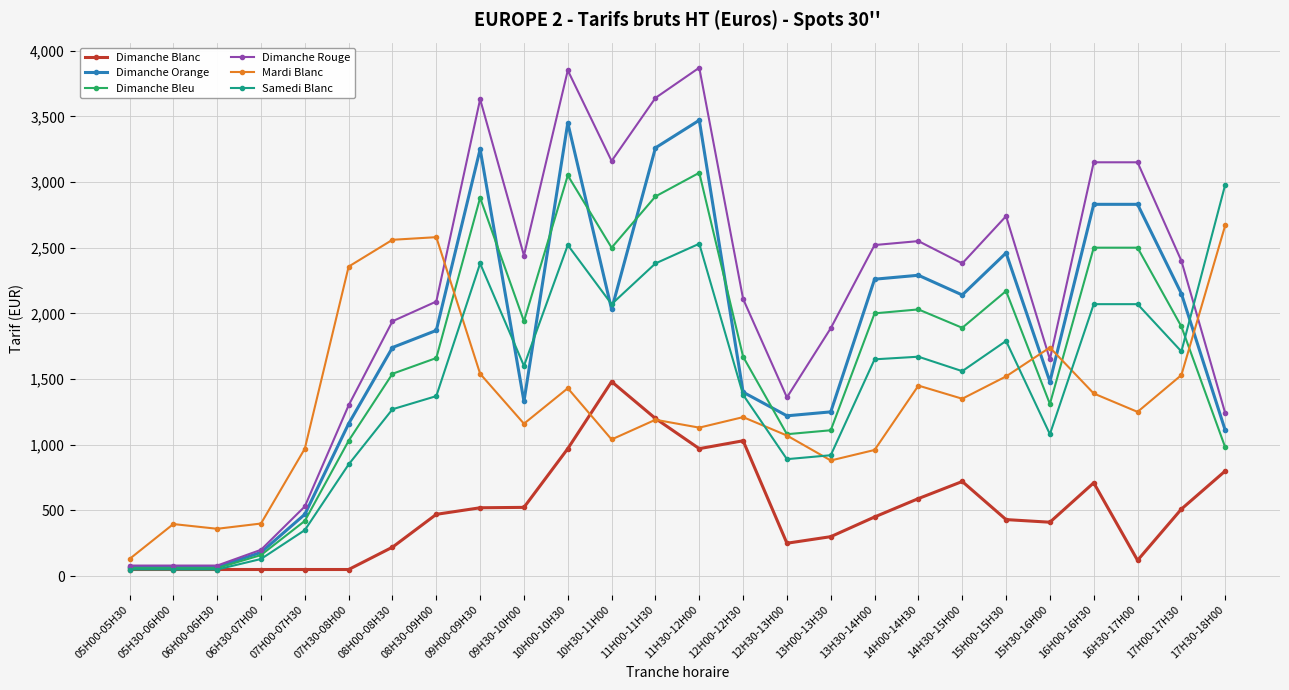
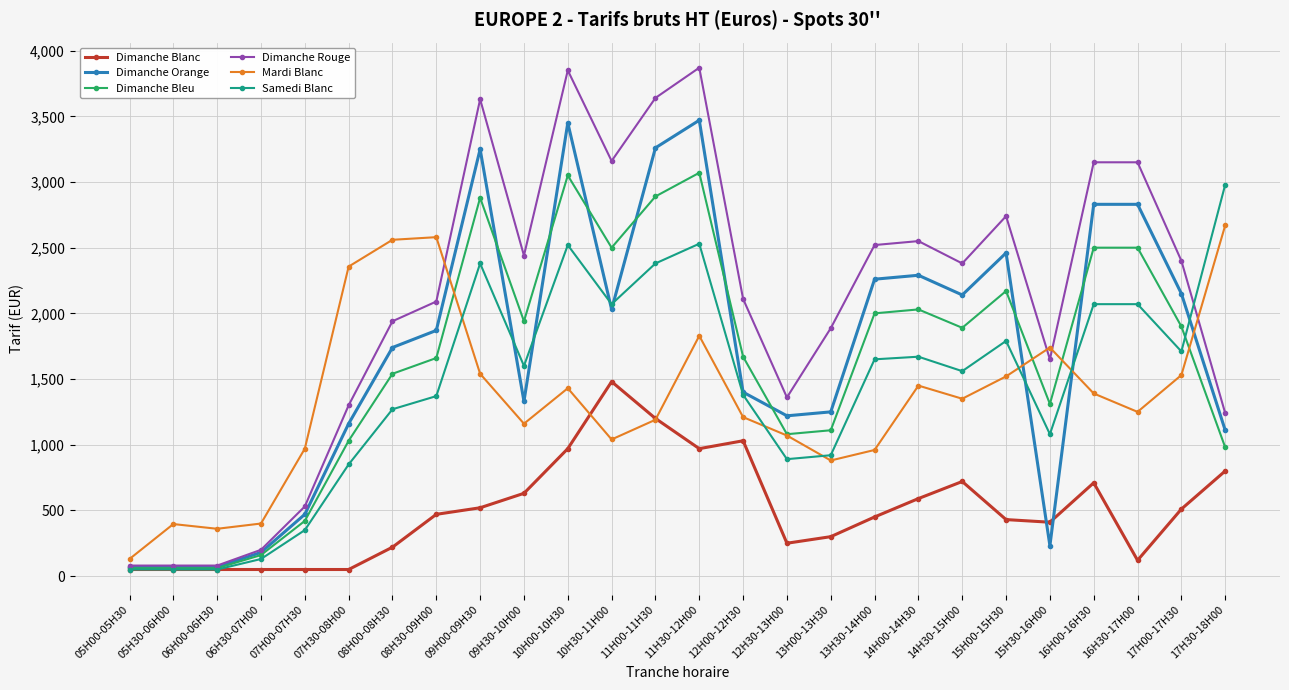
Dimanche Blanc, 09H30-10H00: 520 -> 630
Mardi Blanc, 11H30-12H00: 1,130 -> 1,830
Dimanche Orange, 15H30-16H00: 1,480 -> 230
